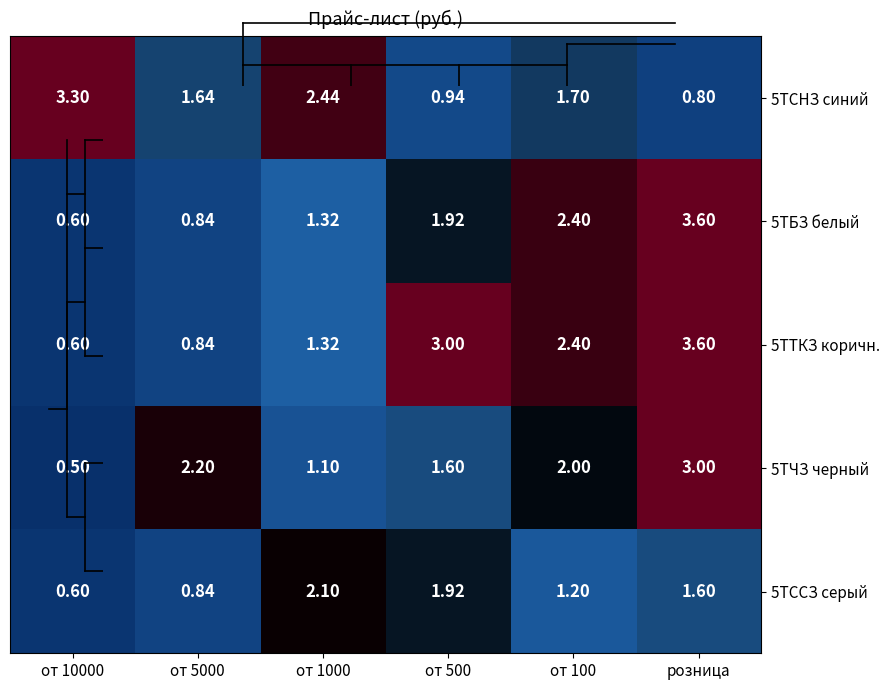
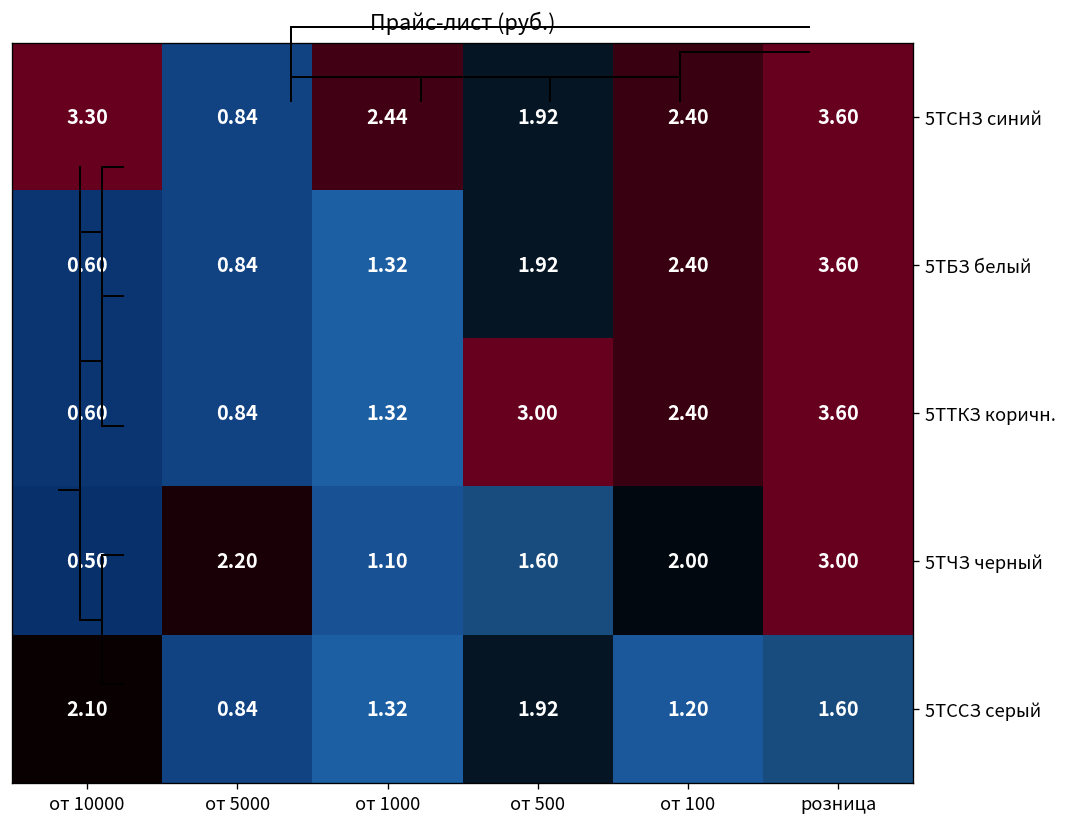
Прайс-лист (руб.), 5ТСНЗ синий, от 5000: 1.64 -> 0.84
Прайс-лист (руб.), 5ТСНЗ синий, от 500: 0.94 -> 1.92
Прайс-лист (руб.), 5ТСНЗ синий, от 100: 1.70 -> 2.40
Прайс-лист (руб.), 5ТСНЗ синий, розница: 0.80 -> 3.60
Прайс-лист (руб.), 5ТССЗ серый, от 10000: 0.60 -> 2.10
Прайс-лист (руб.), 5ТССЗ серый, от 1000: 2.10 -> 1.32
